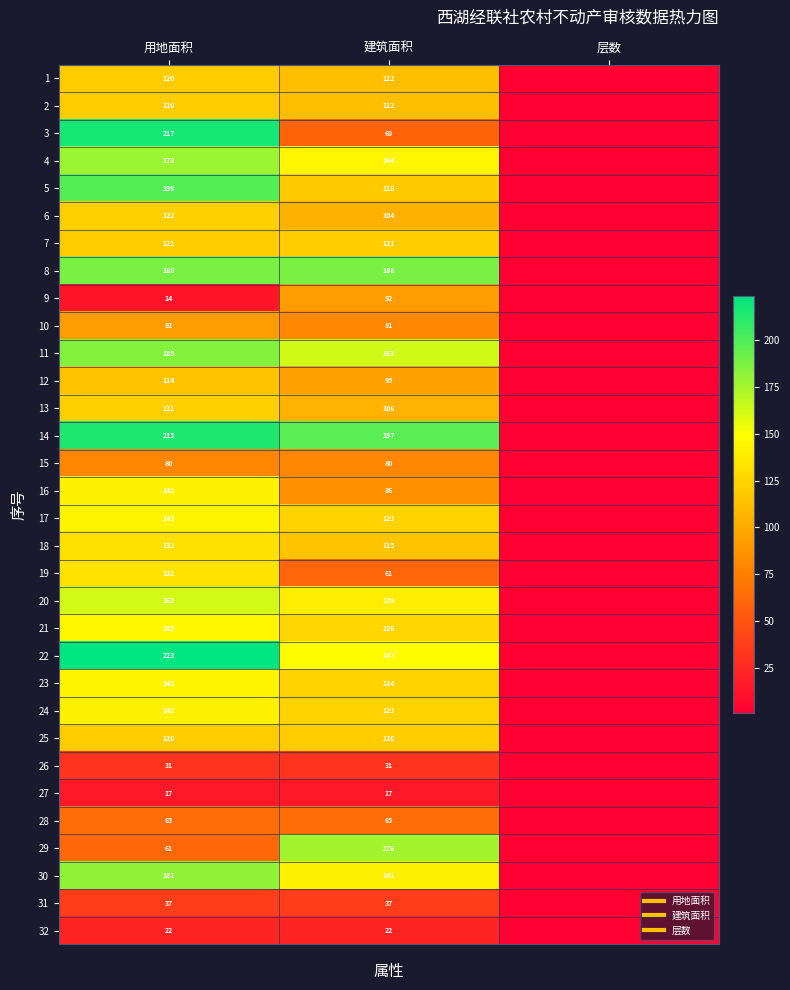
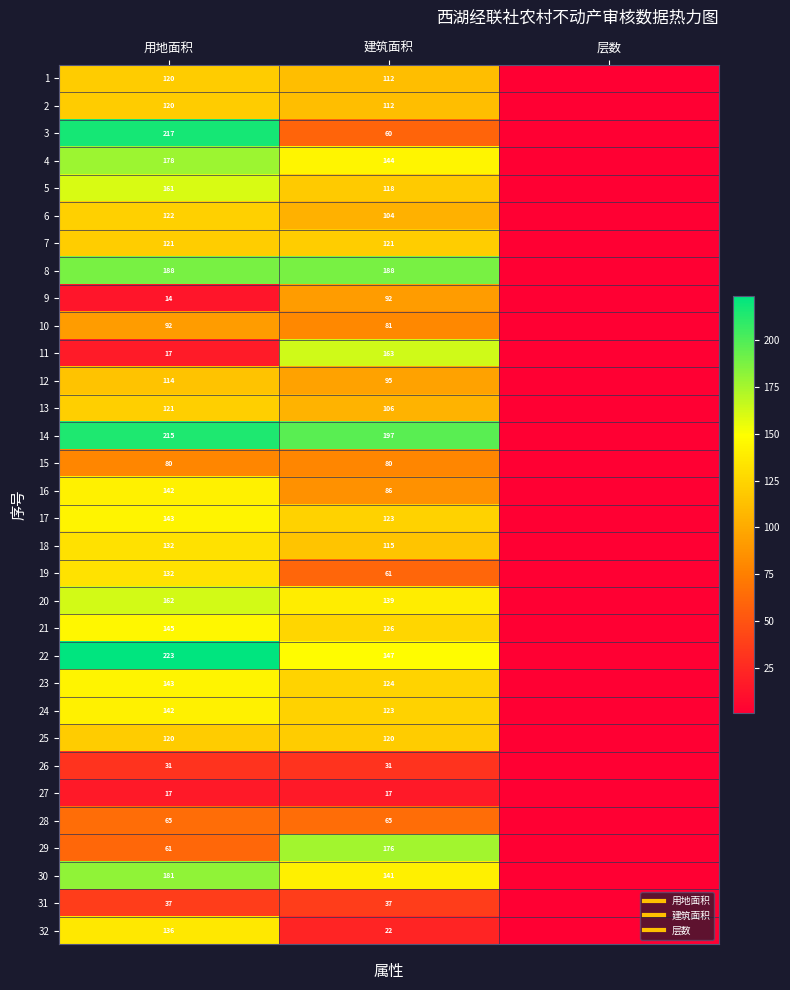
5, 用地面积: 199 -> 161
11, 用地面积: 185 -> 17
32, 用地面积: 22 -> 136
